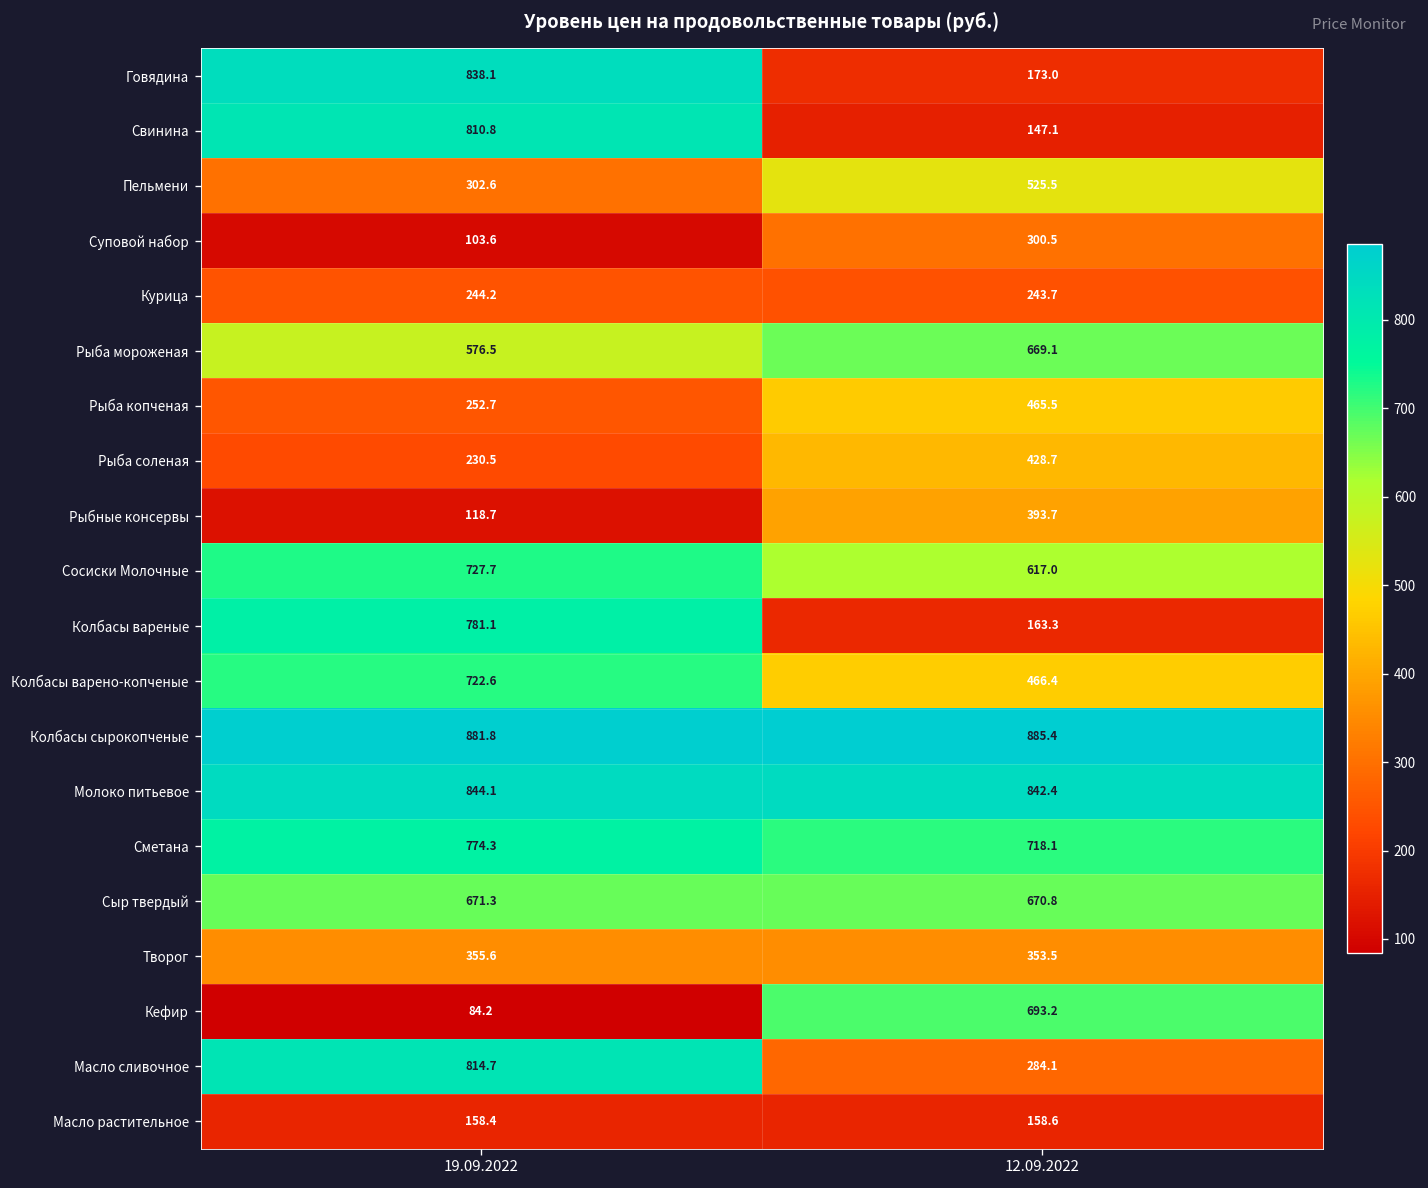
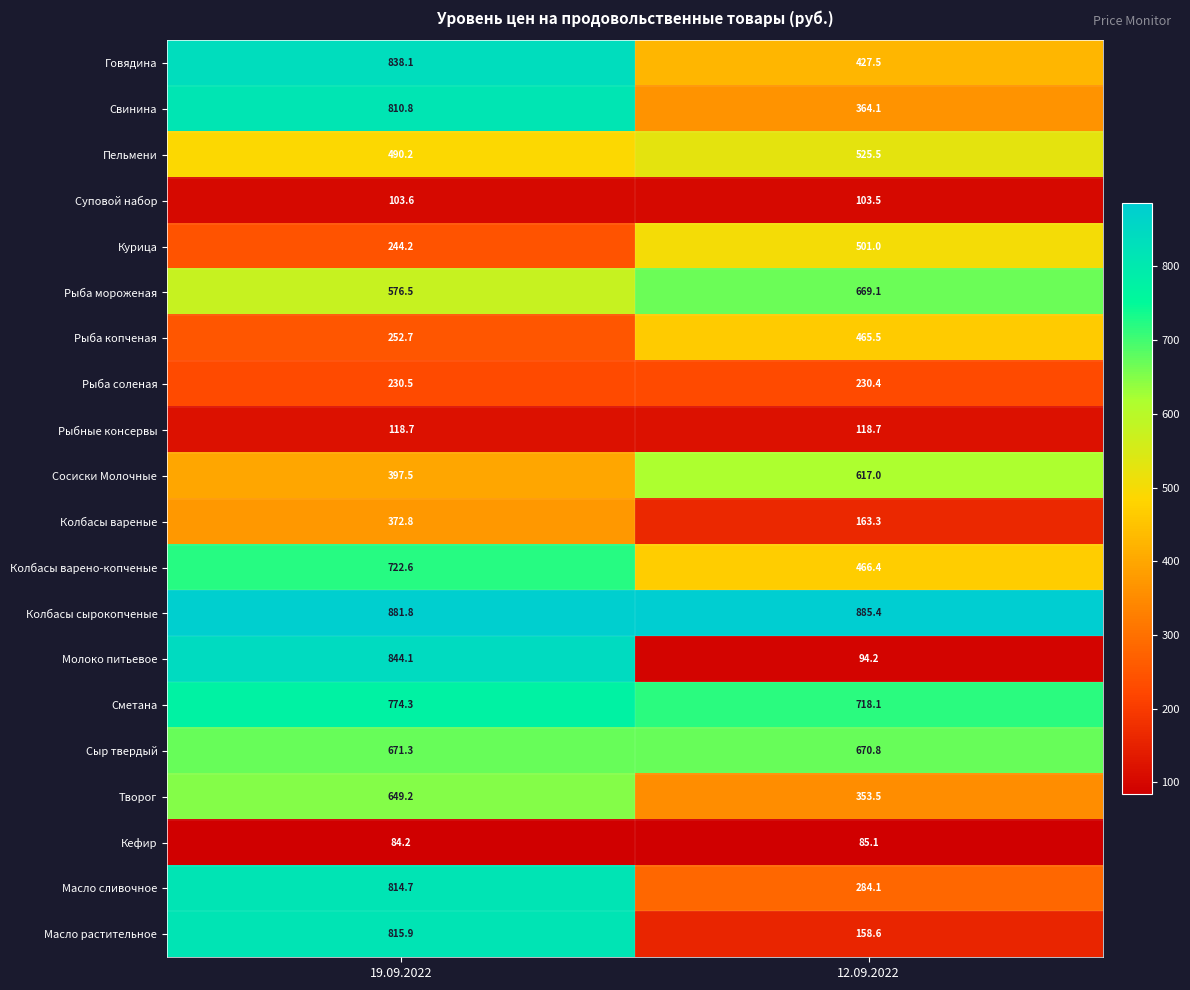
Говядина, 12.09.2022: 173.0 -> 427.5
Свинина, 12.09.2022: 147.1 -> 364.1
Пельмени, 19.09.2022: 302.6 -> 490.2
Суповой набор, 12.09.2022: 300.5 -> 103.5
Курица, 12.09.2022: 243.7 -> 501.0
Рыба соленая, 12.09.2022: 428.7 -> 230.4
Рыбные консервы, 12.09.2022: 393.7 -> 118.7
Сосиски Молочные, 19.09.2022: 727.7 -> 397.5
Колбасы вареные, 19.09.2022: 781.1 -> 372.8
Молоко питьевое, 12.09.2022: 842.4 -> 94.2
Творог, 19.09.2022: 355.6 -> 649.2
Кефир, 12.09.2022: 693.2 -> 85.1
Масло растительное, 19.09.2022: 158.4 -> 815.9
